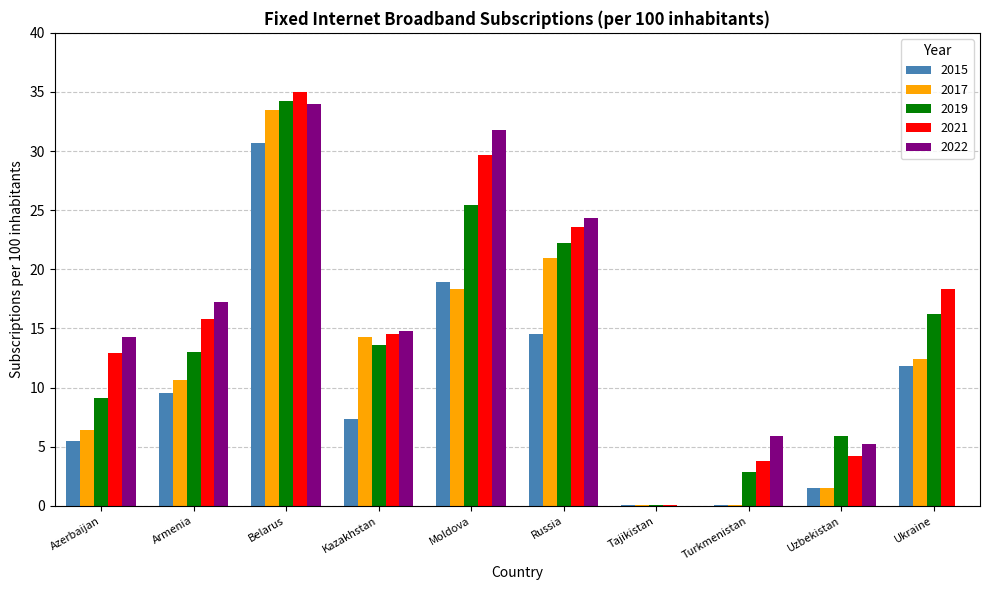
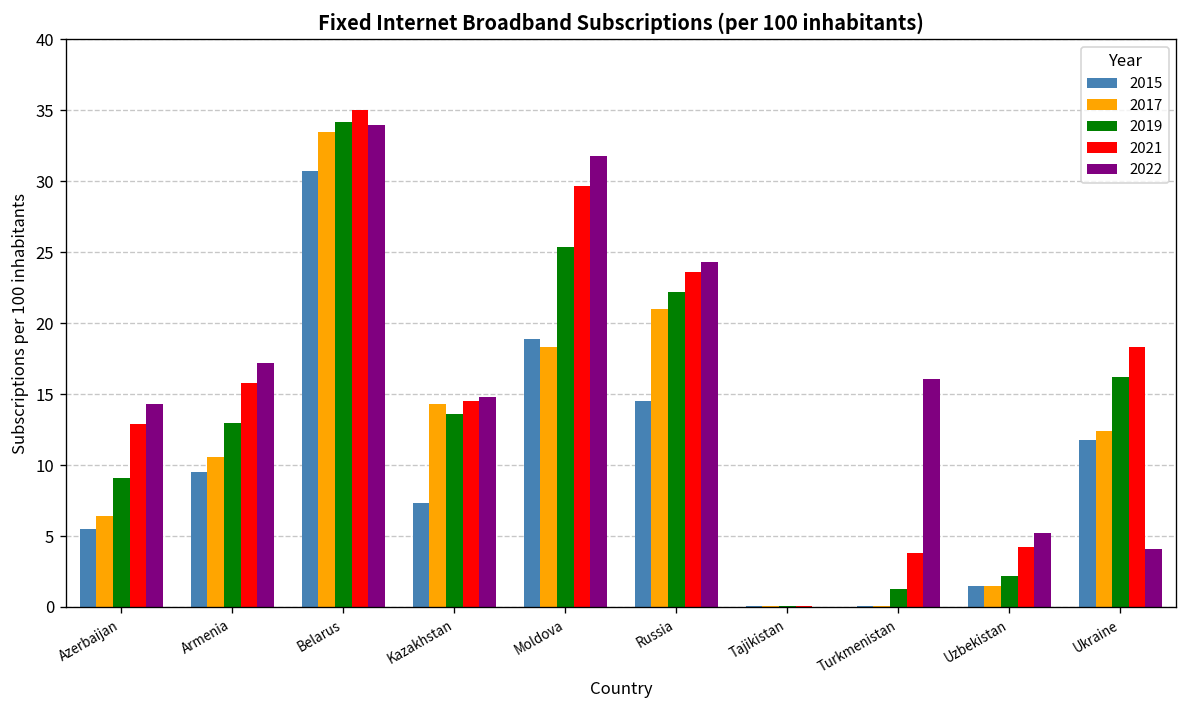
2019, Turkmenistan: 2.9 -> 1.3
2022, Turkmenistan: 5.9 -> 16.1
2019, Uzbekistan: 5.9 -> 2.2
2022, Ukraine: 0.0 -> 4.1
